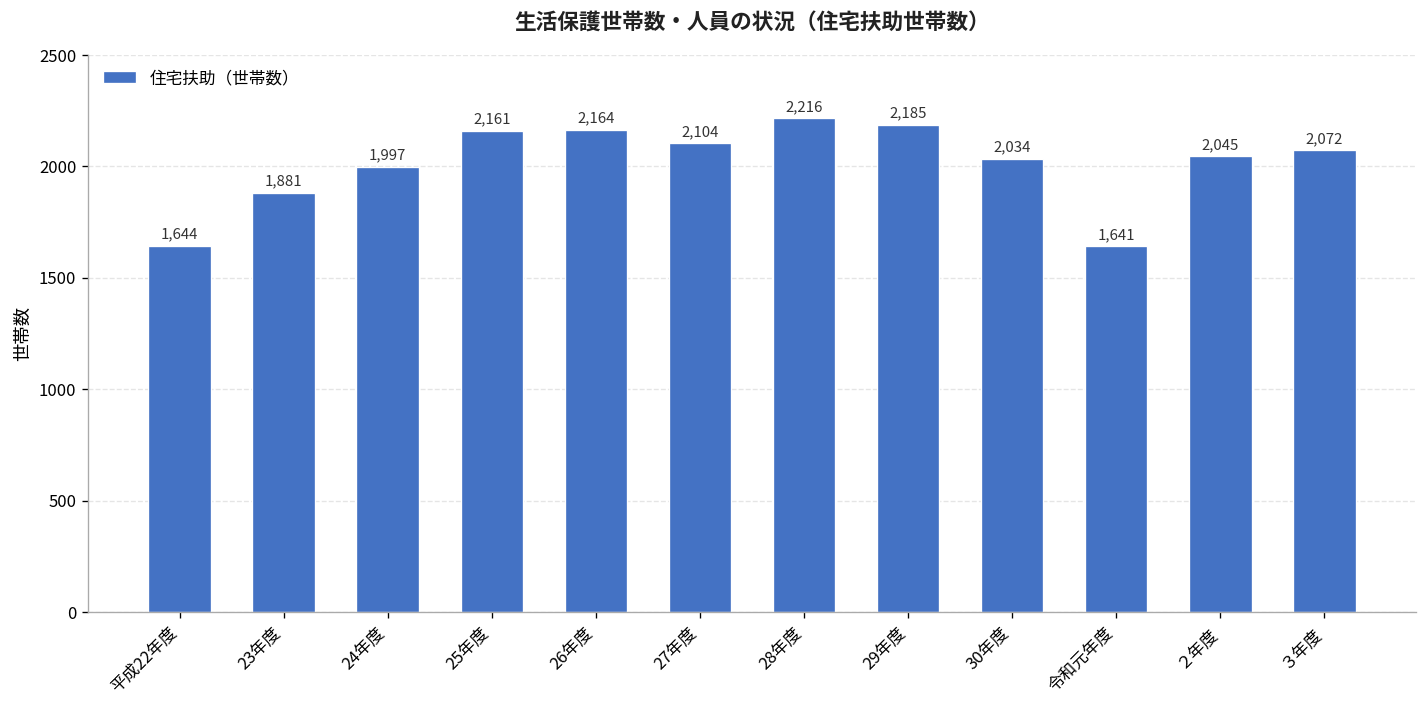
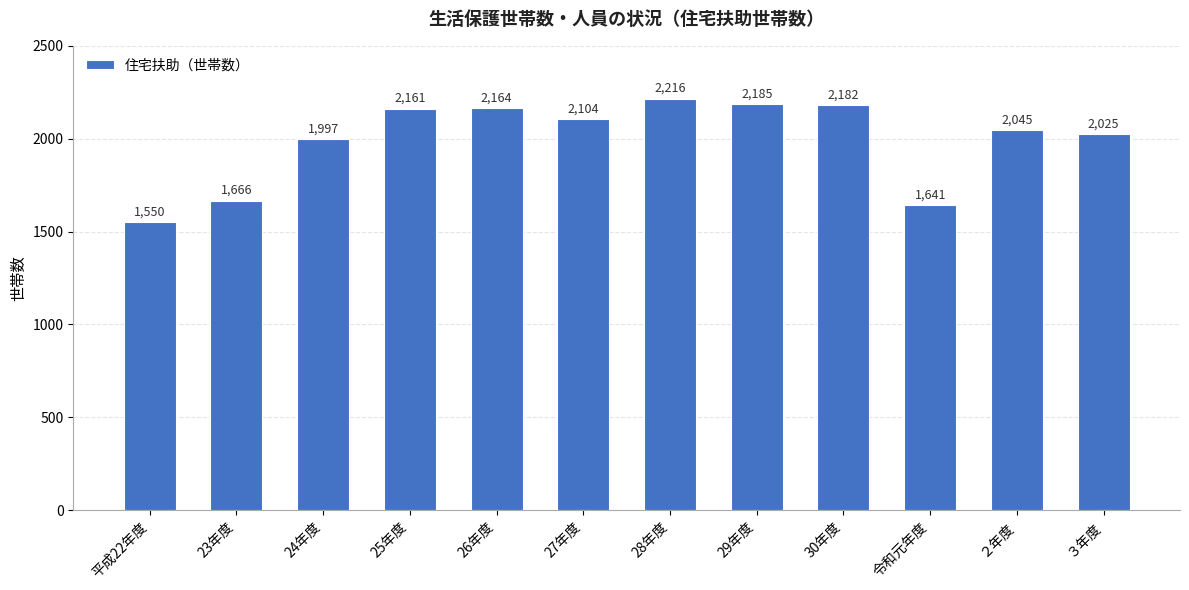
平成22年度: 1,644 -> 1,550
23年度: 1,881 -> 1,666
30年度: 2,034 -> 2,182
３年度: 2,072 -> 2,025
